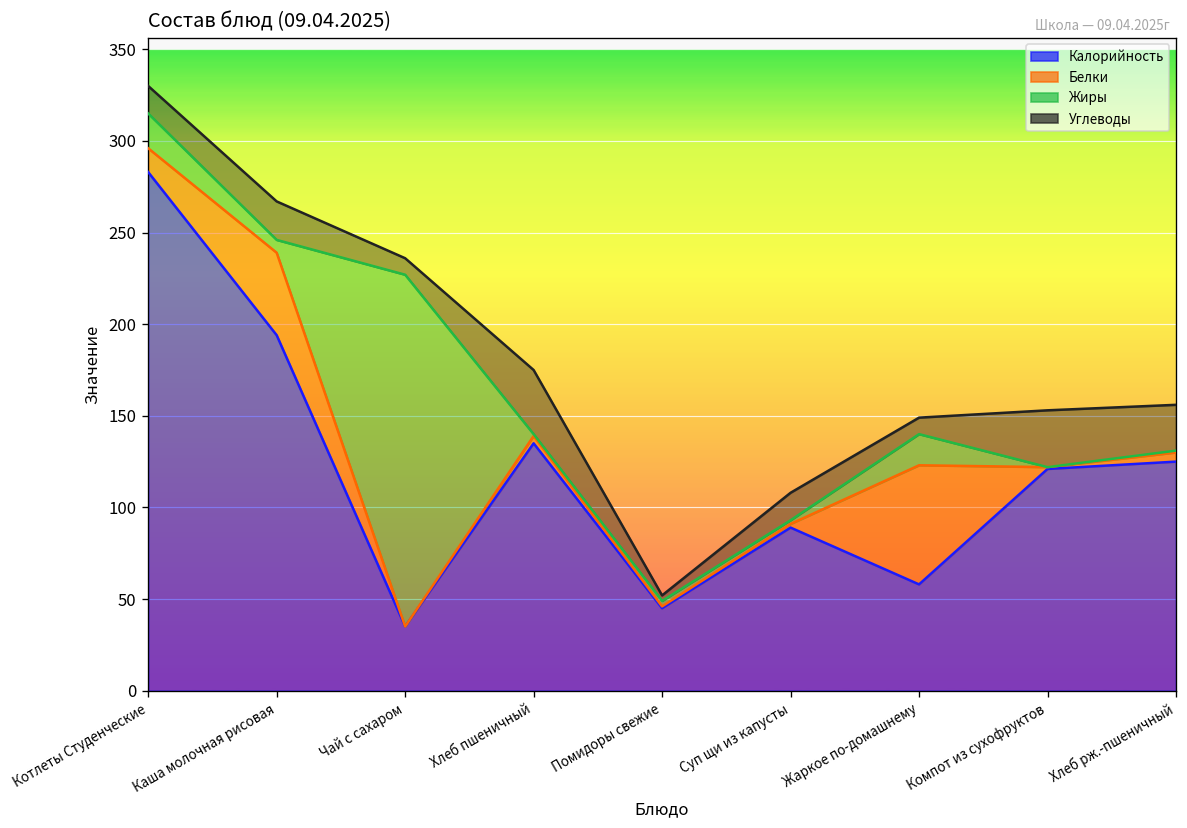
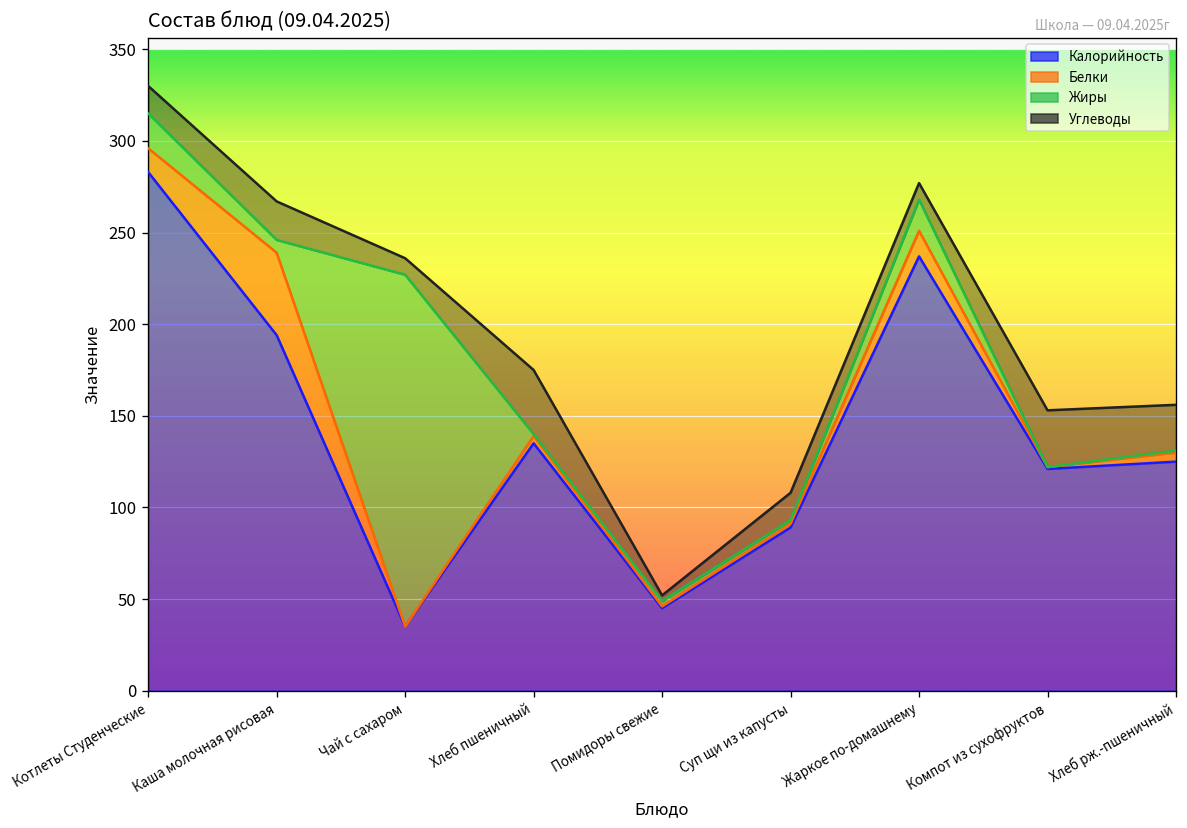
Калорийность, Жаркое по-домашнему: 58 -> 237
Белки, Жаркое по-домашнему: 65 -> 14
